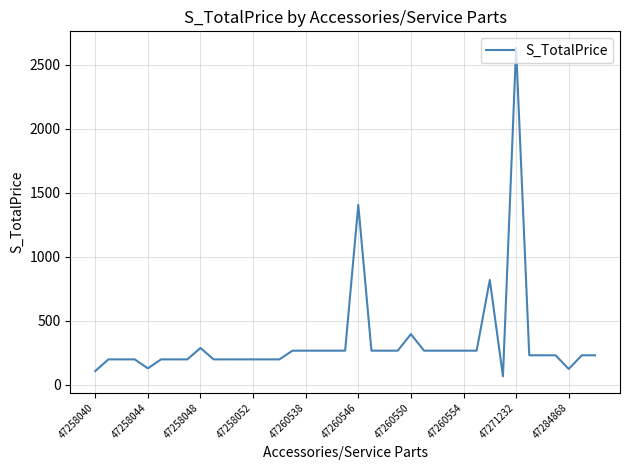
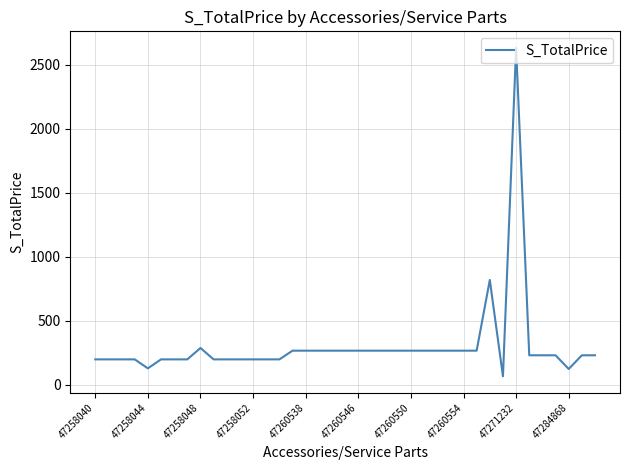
47258040: 110 -> 200
47260546: 1410 -> 270
47260550: 400 -> 270
